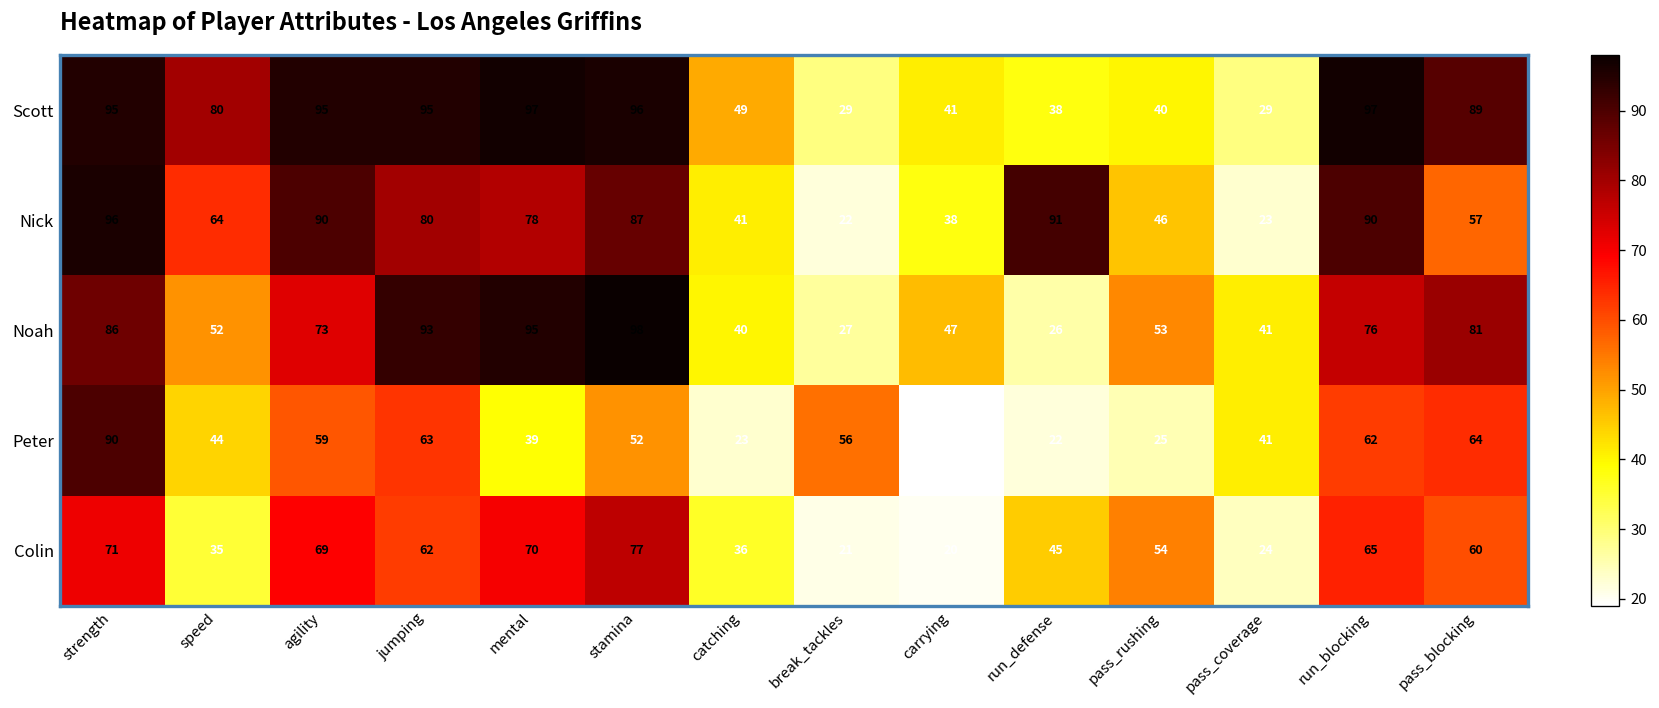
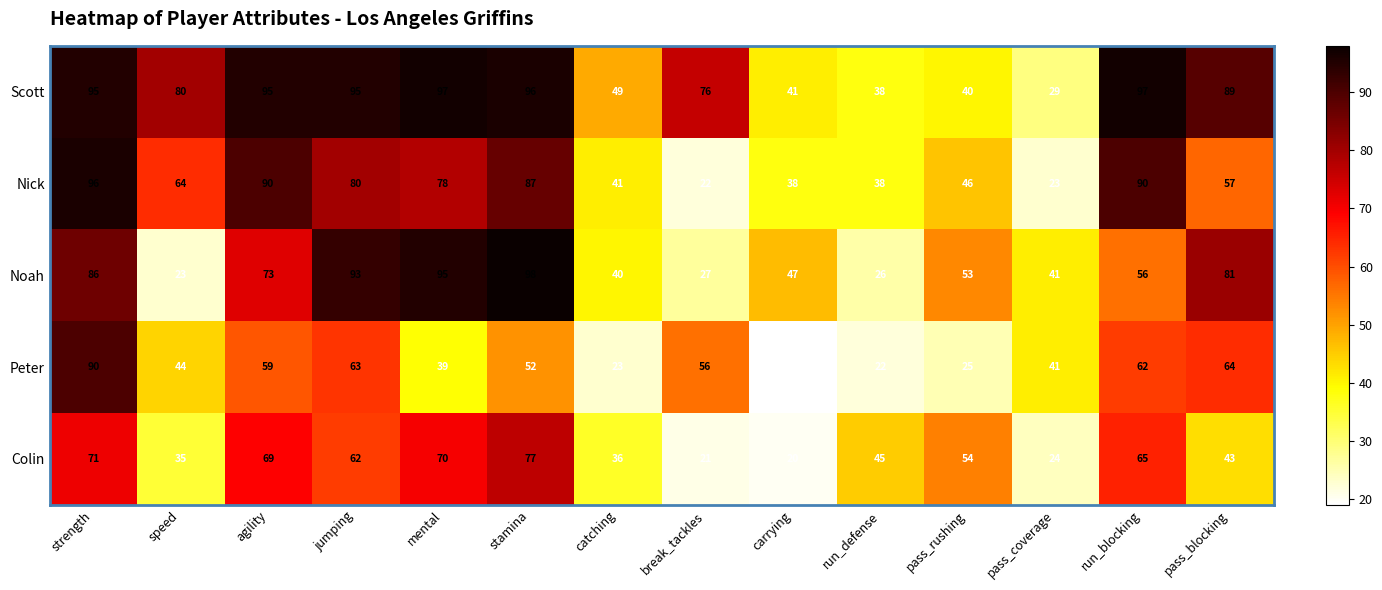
Scott, break_tackles: 29 -> 76
Nick, run_defense: 91 -> 38
Noah, speed: 52 -> 23
Noah, run_blocking: 76 -> 56
Colin, pass_blocking: 60 -> 43
